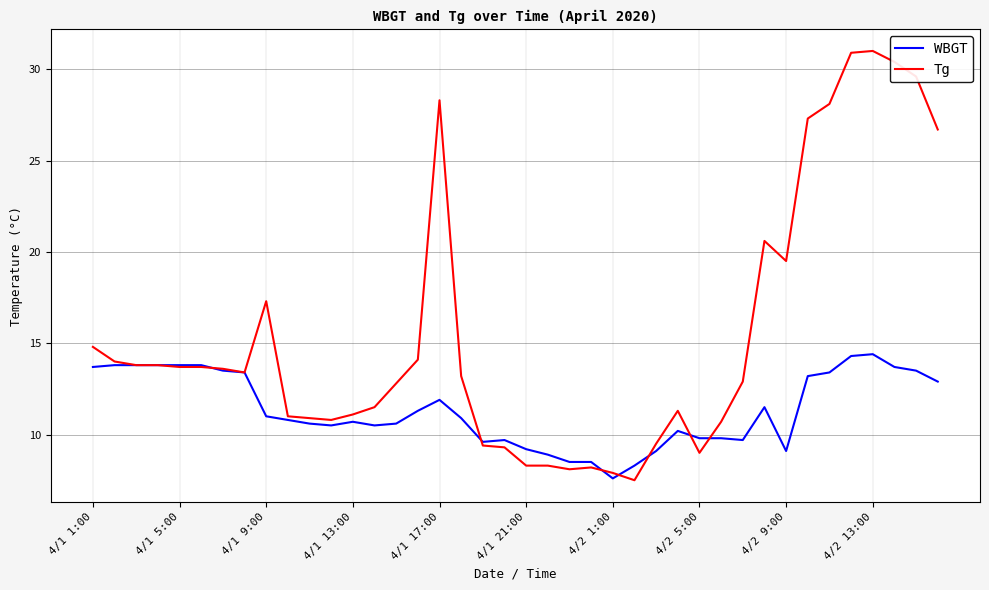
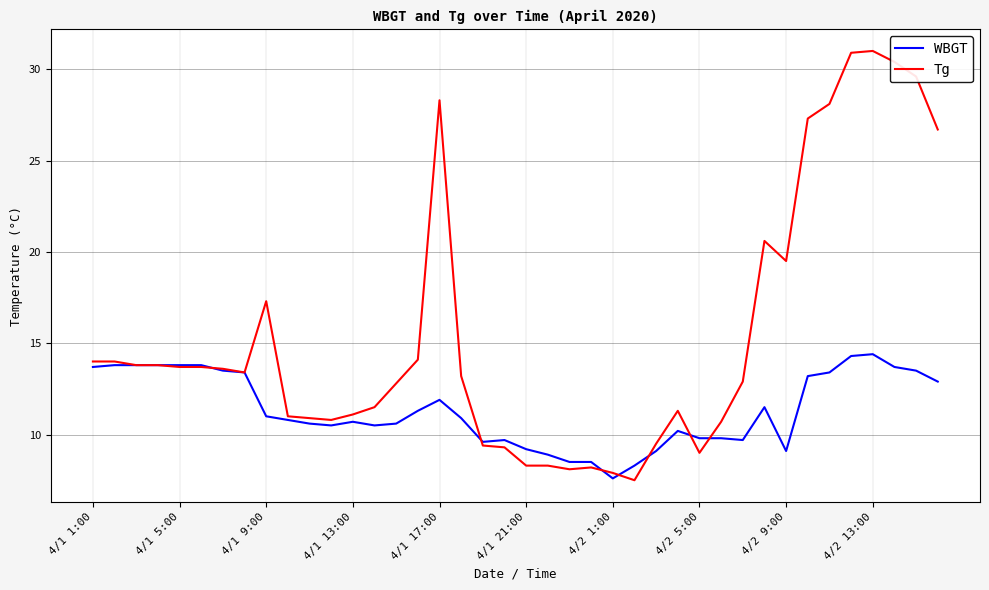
Tg, 4/1 1:00: 14.8 -> 14.0
